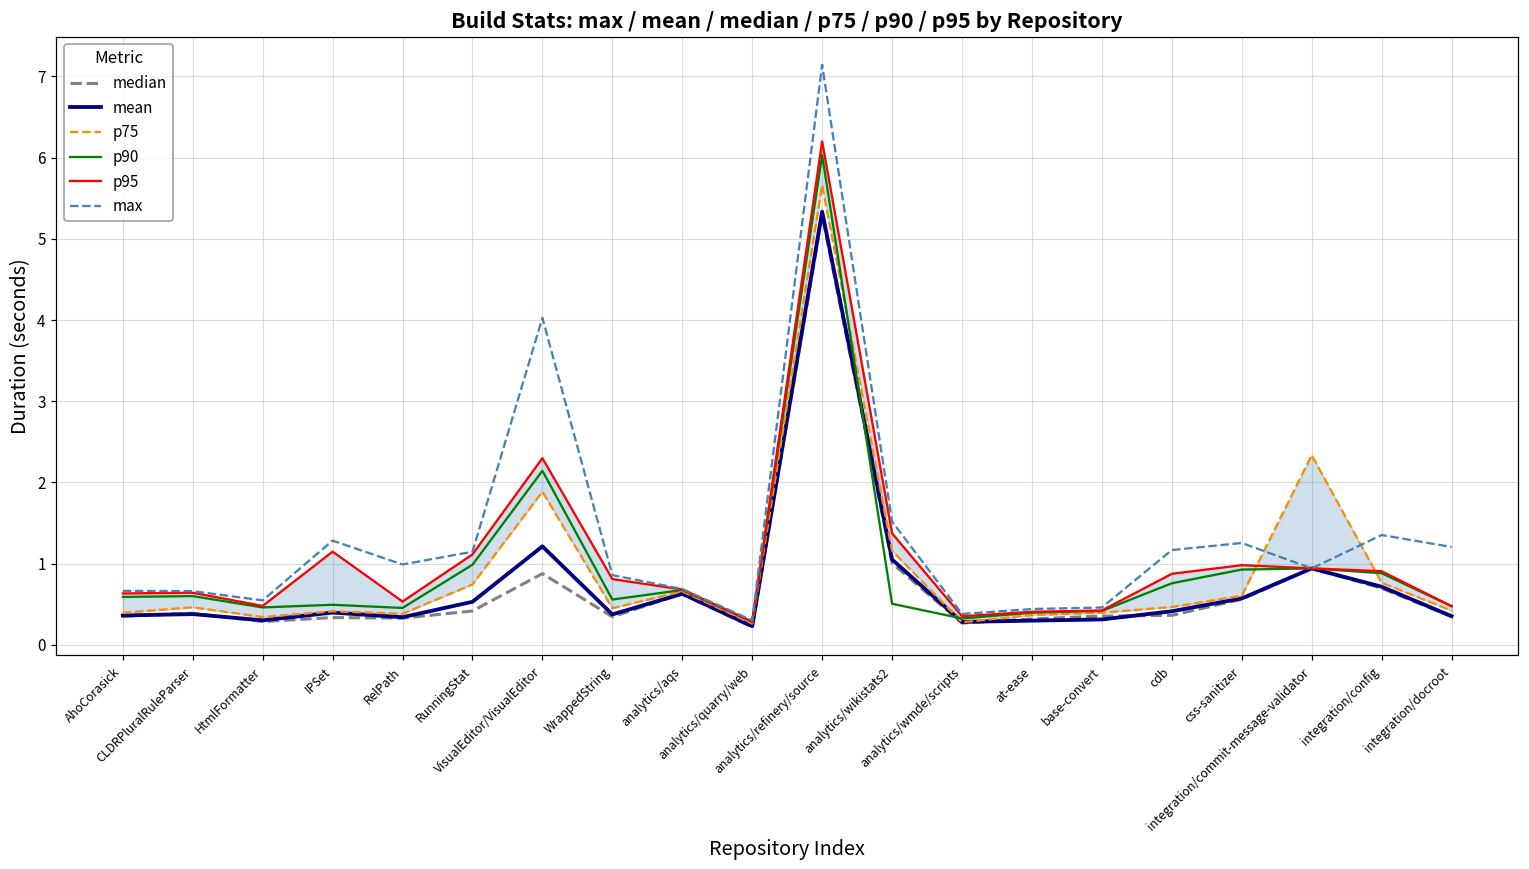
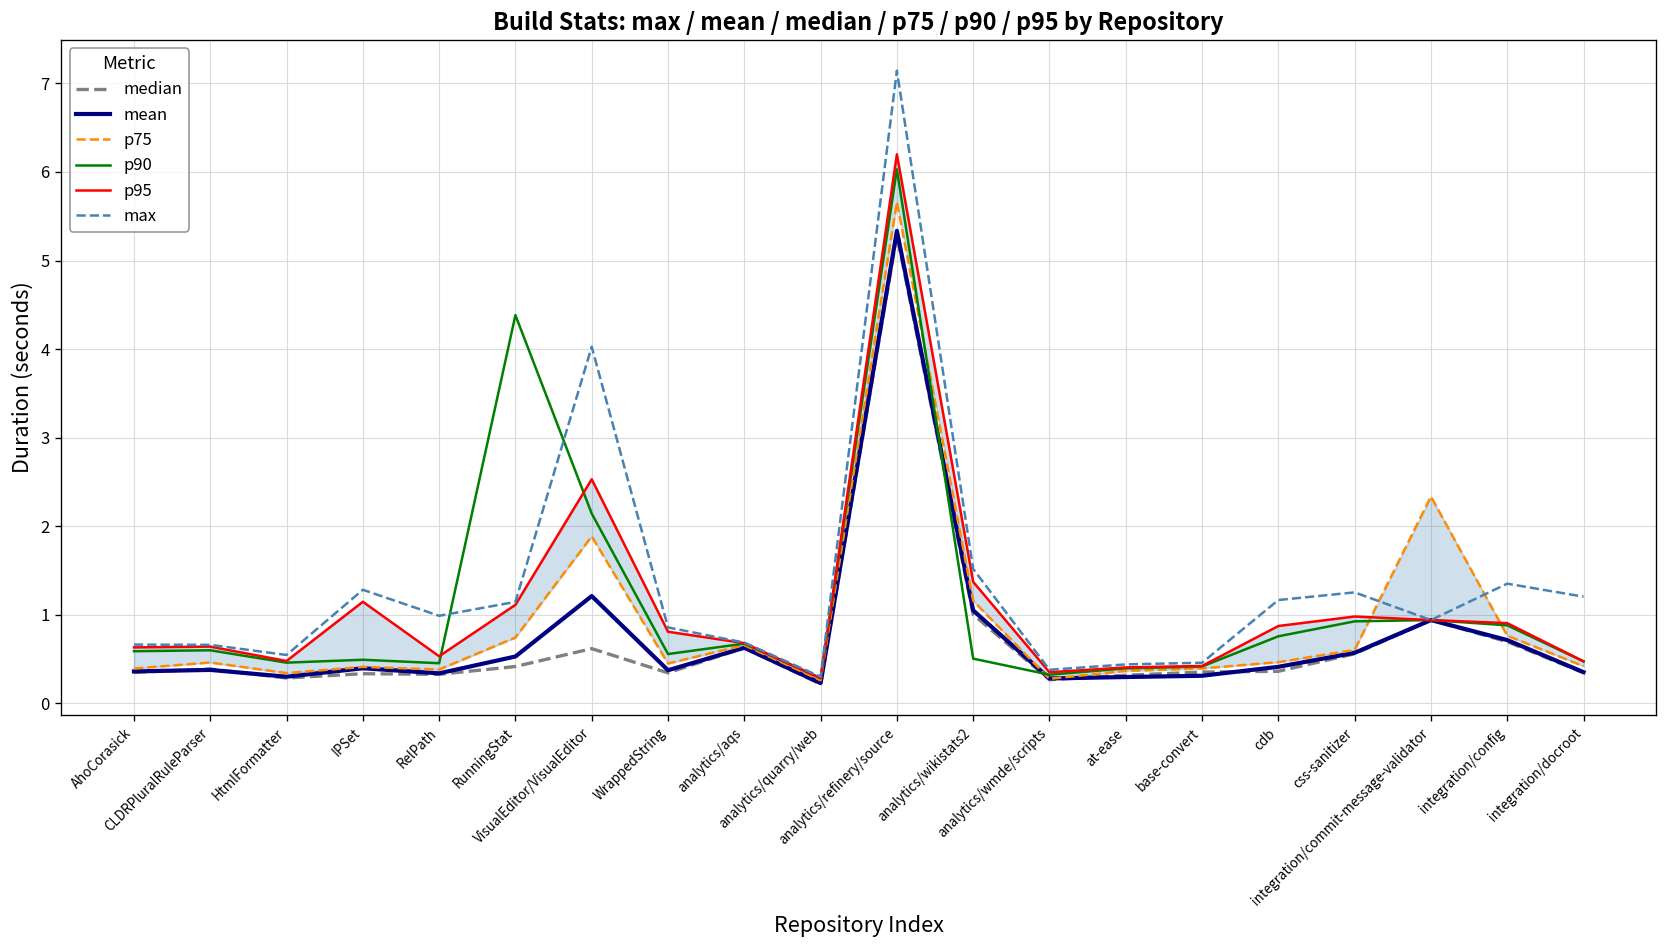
p90, RunningStat: 1.0 -> 4.4
median, VisualEditor/VisualEditor: 0.9 -> 0.6
p95, VisualEditor/VisualEditor: 2.3 -> 2.5
